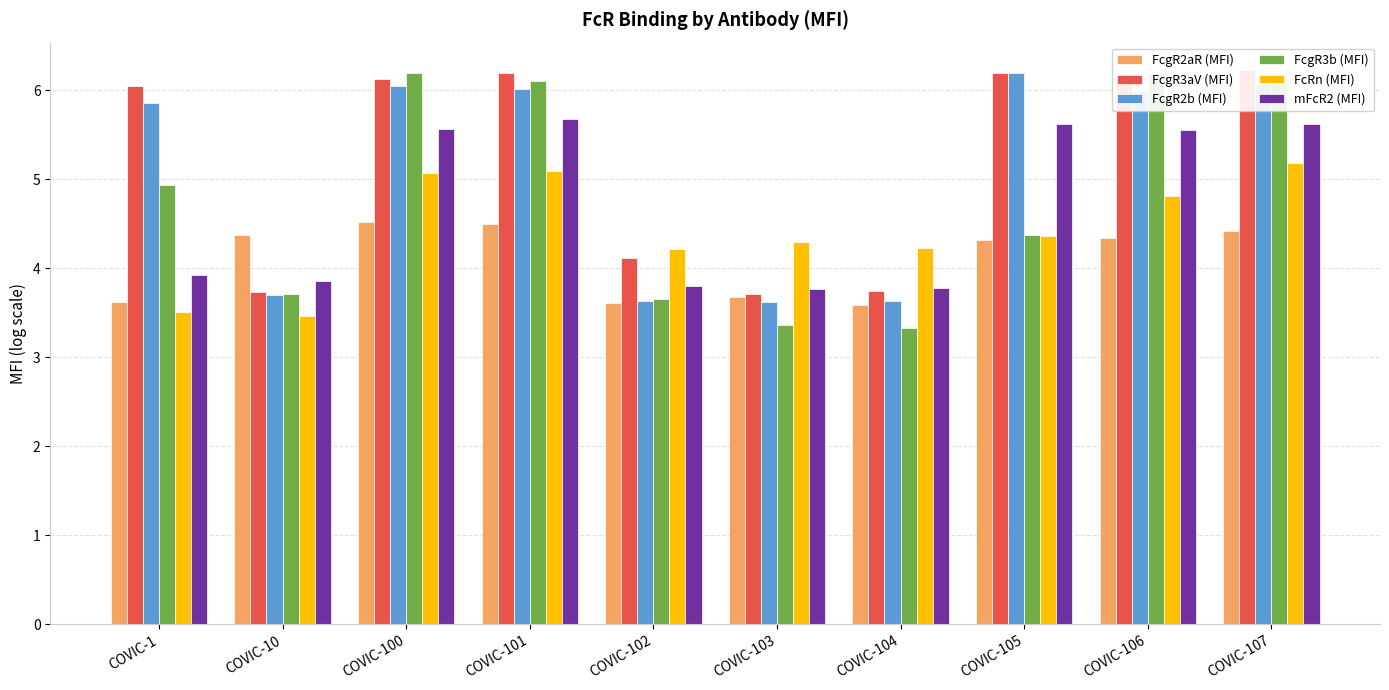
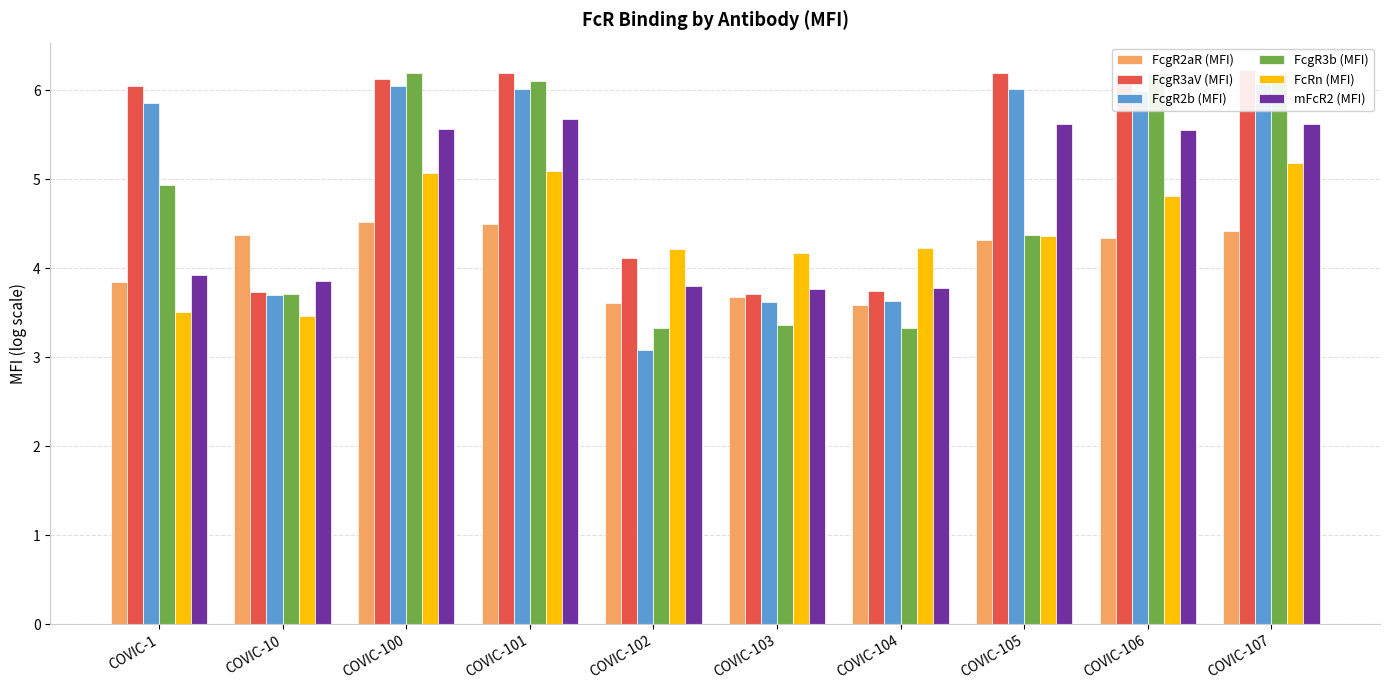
FcgR2aR (MFI), COVIC-1: 3.6 -> 3.8
FcgR2b (MFI), COVIC-102: 3.6 -> 3.1
FcgR3b (MFI), COVIC-102: 3.7 -> 3.3
FcRn (MFI), COVIC-103: 4.3 -> 4.2
FcgR2b (MFI), COVIC-105: 6.2 -> 6.0
